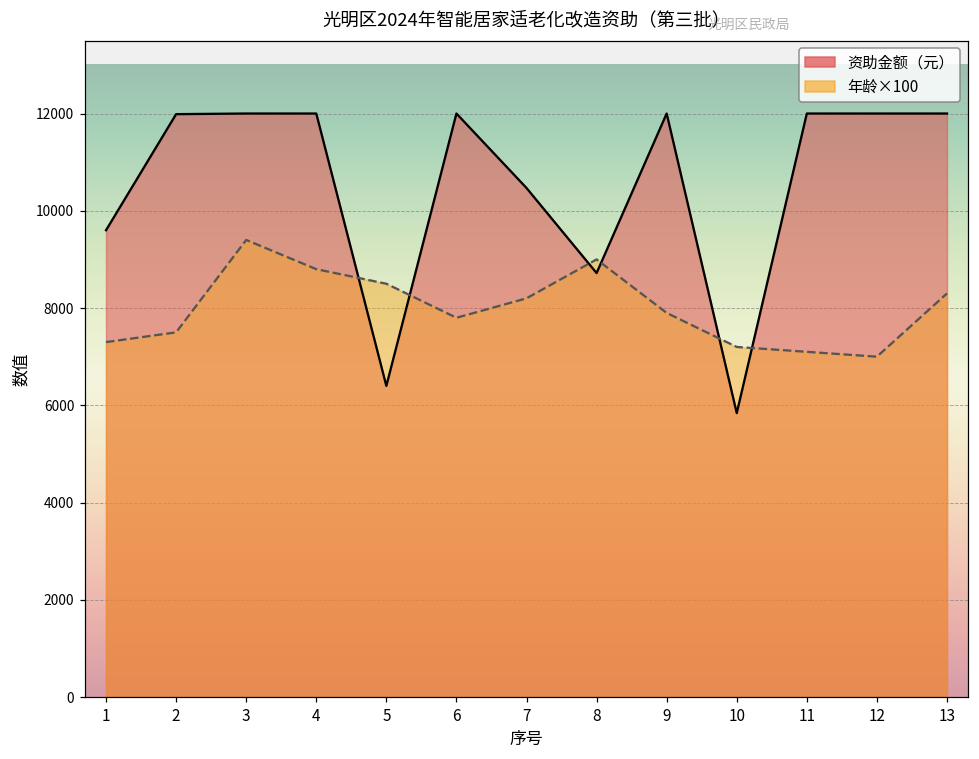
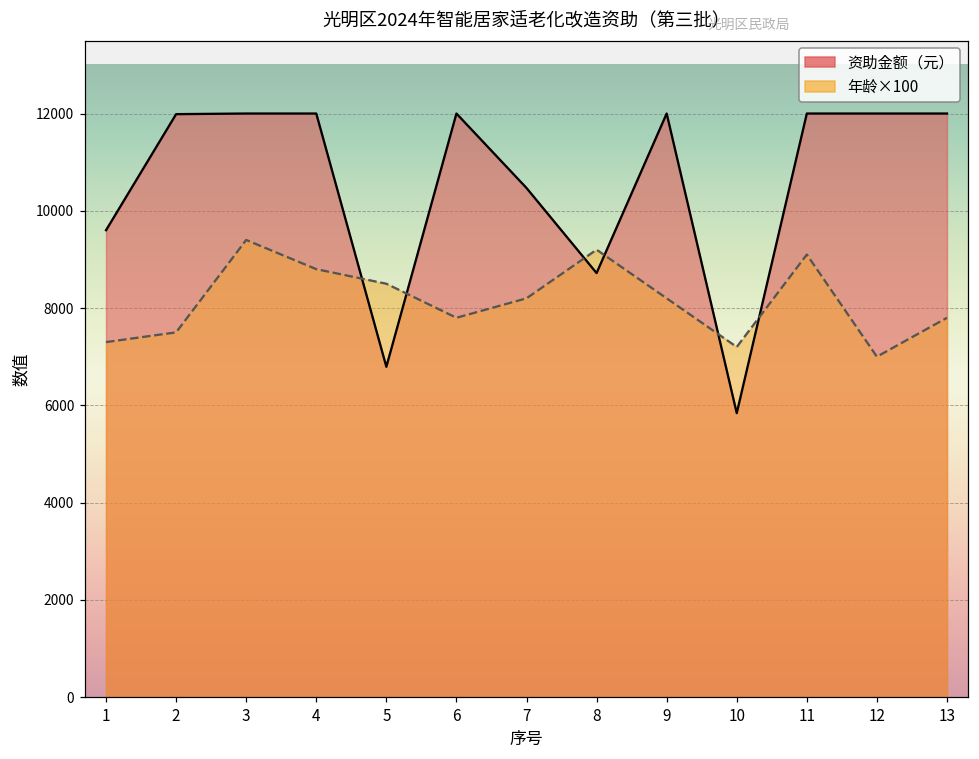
资助金额（元）, 5: 6400 -> 6800
年龄×100, 8: 9000 -> 9200
年龄×100, 9: 7900 -> 8200
年龄×100, 11: 7100 -> 9100
年龄×100, 13: 8300 -> 7800
